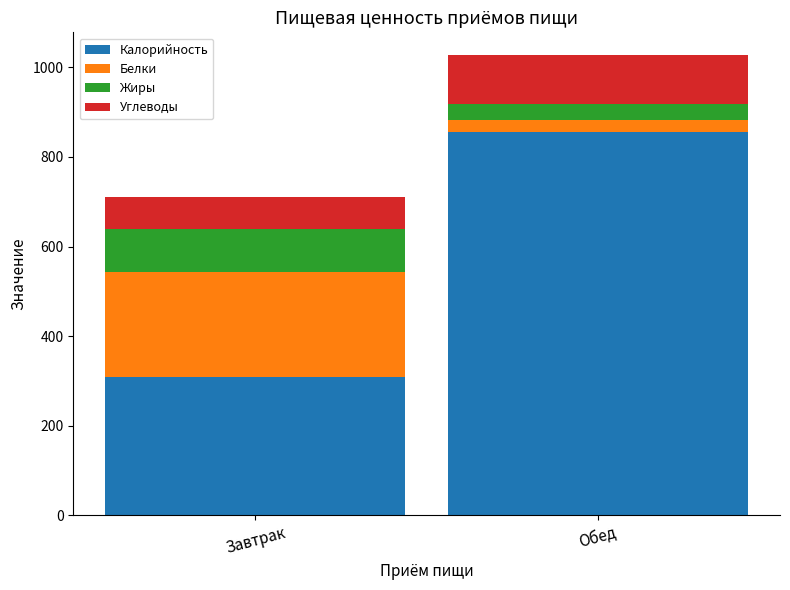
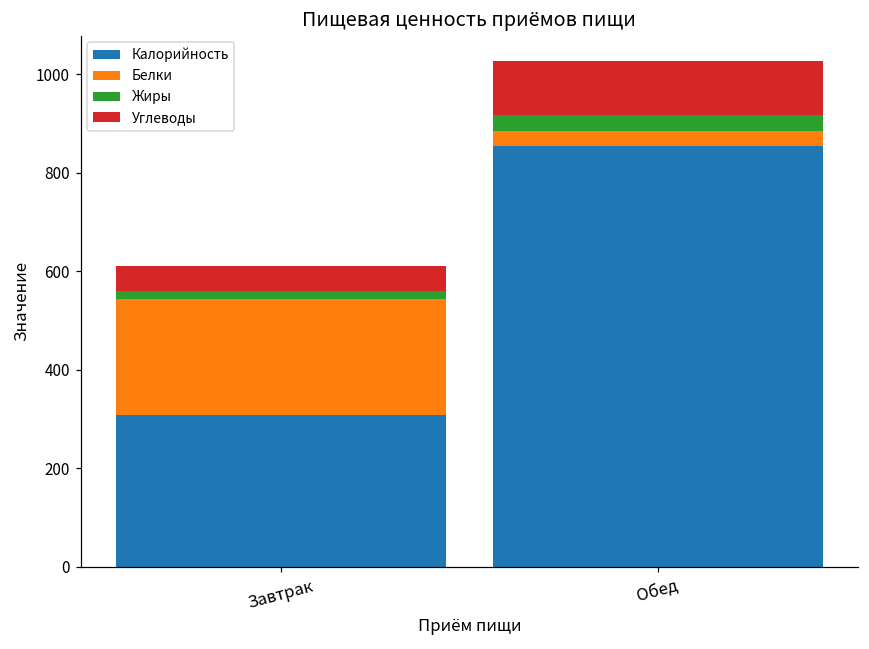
Жиры, Завтрак: 100 -> 20
Углеводы, Завтрак: 70 -> 50
